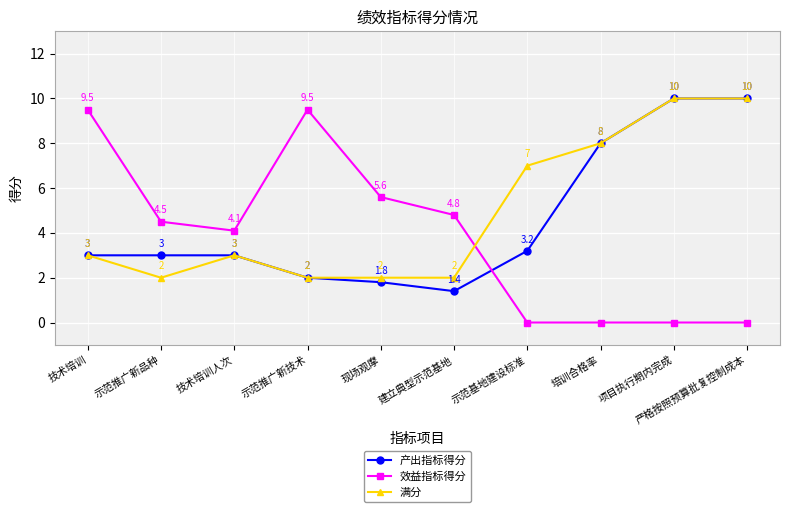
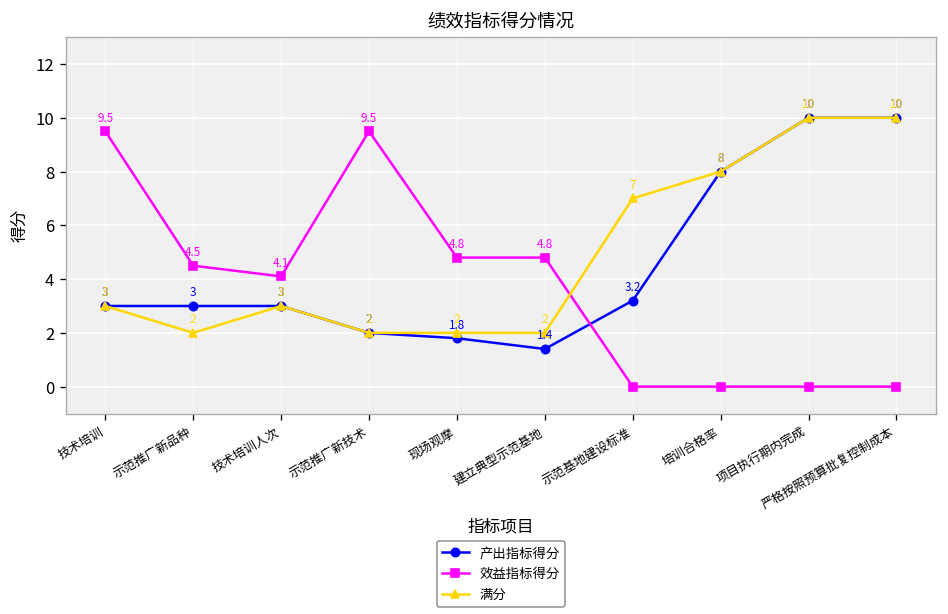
效益指标得分, 现场观摩: 5.6 -> 4.8
